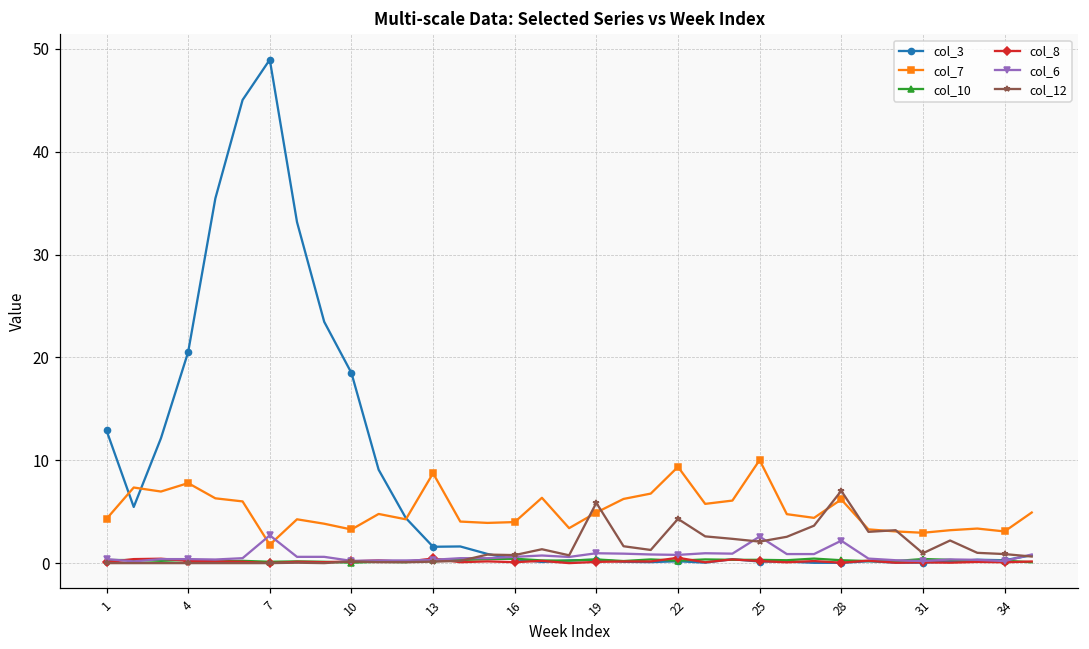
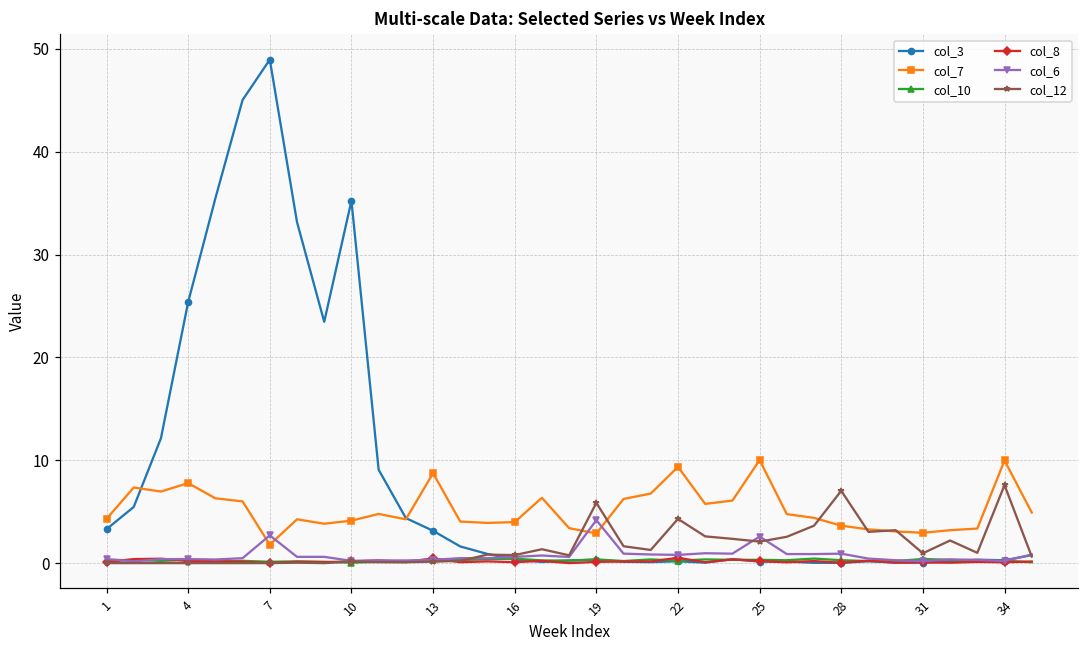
col_3, 1: 13 -> 3
col_3, 4: 21 -> 25
col_3, 10: 18 -> 35
col_7, 10: 3 -> 4
col_3, 13: 2 -> 3
col_7, 19: 5 -> 3
col_6, 19: 1 -> 4
col_7, 28: 6 -> 4
col_6, 28: 2 -> 1
col_7, 34: 3 -> 10
col_12, 34: 1 -> 8
